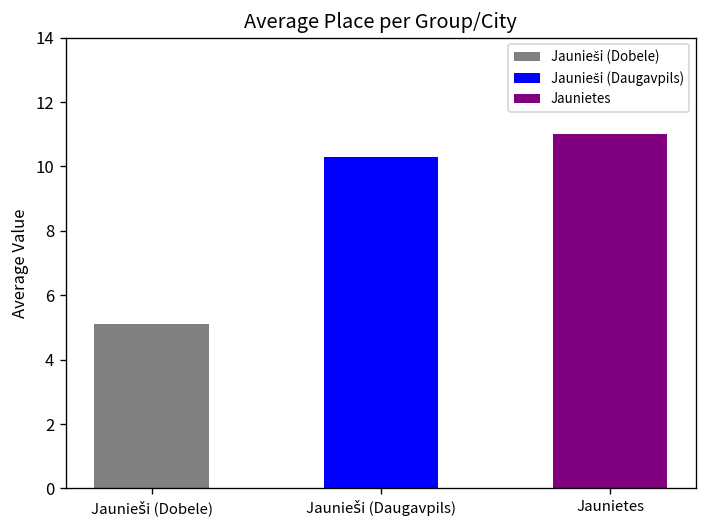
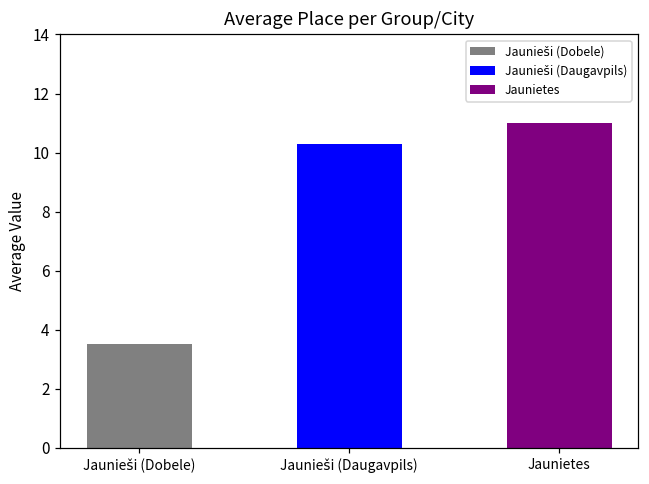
Jaunieši (Dobele): 5.1 -> 3.5
